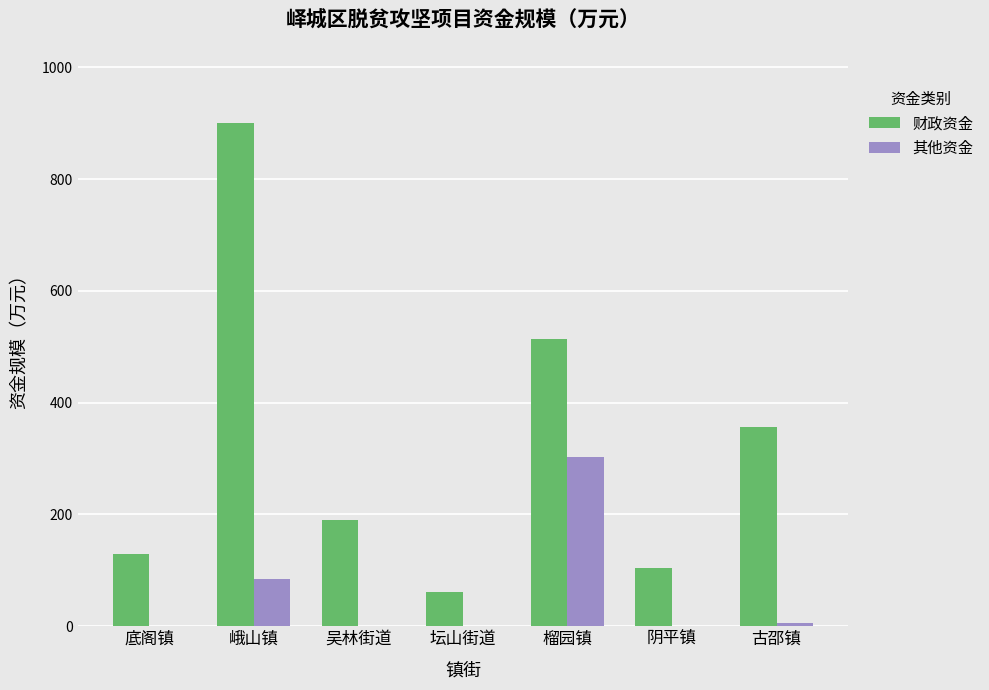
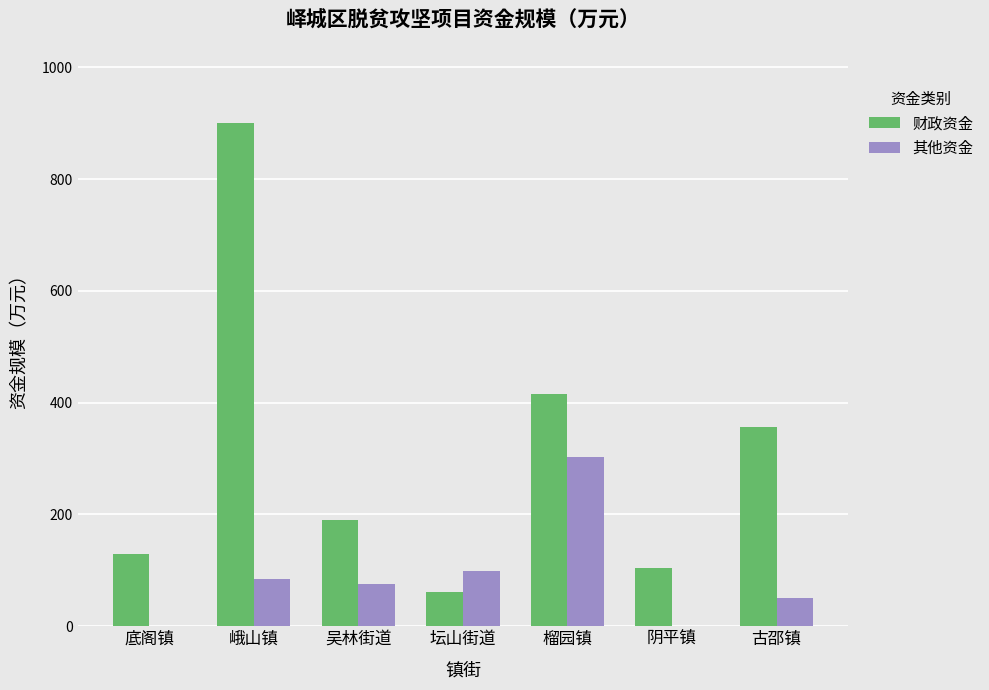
其他资金, 吴林街道: 0 -> 80
其他资金, 坛山街道: 0 -> 100
财政资金, 榴园镇: 510 -> 420
其他资金, 古邵镇: 10 -> 50
